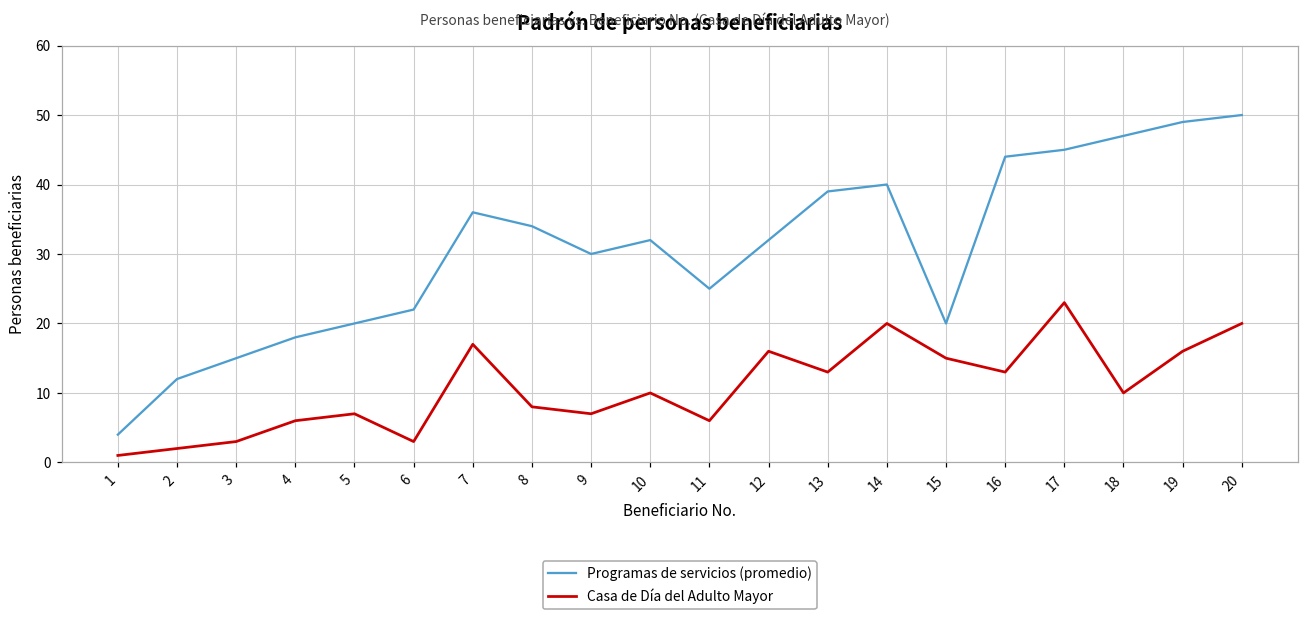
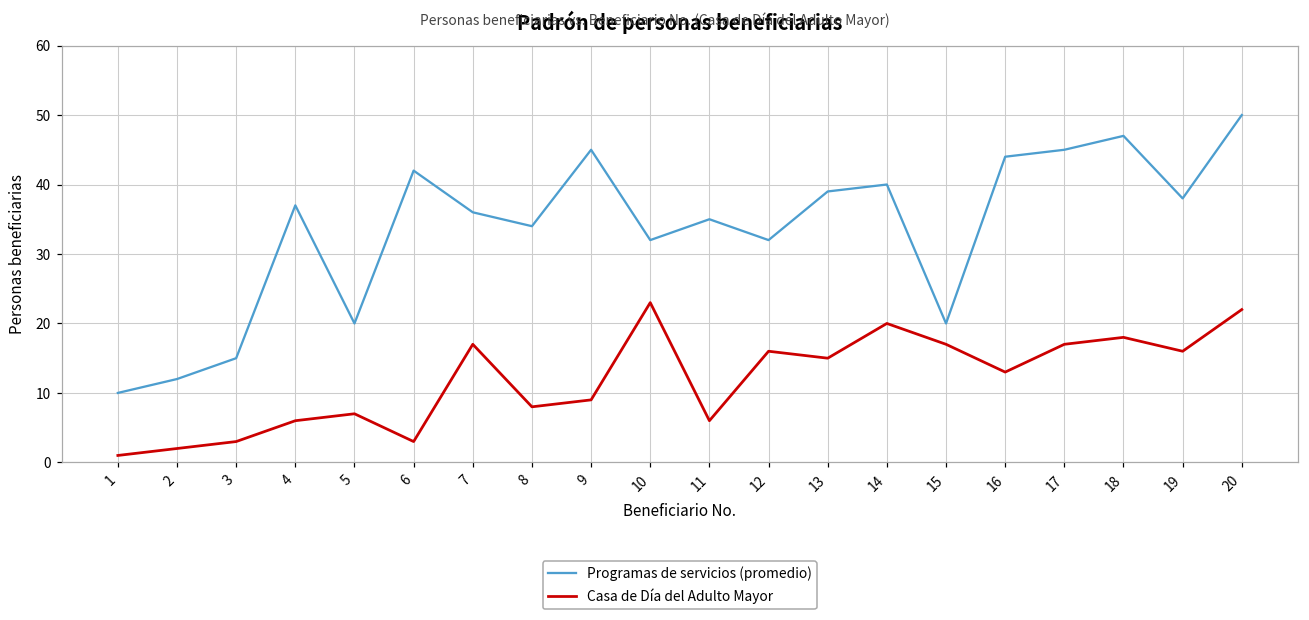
Programas de servicios (promedio), 1: 4 -> 10
Programas de servicios (promedio), 4: 18 -> 37
Programas de servicios (promedio), 6: 22 -> 42
Programas de servicios (promedio), 9: 30 -> 45
Casa de Día del Adulto Mayor, 9: 7 -> 9
Casa de Día del Adulto Mayor, 10: 10 -> 23
Programas de servicios (promedio), 11: 25 -> 35
Casa de Día del Adulto Mayor, 13: 13 -> 15
Casa de Día del Adulto Mayor, 15: 15 -> 17
Casa de Día del Adulto Mayor, 17: 23 -> 17
Casa de Día del Adulto Mayor, 18: 10 -> 18
Programas de servicios (promedio), 19: 49 -> 38
Casa de Día del Adulto Mayor, 20: 20 -> 22
